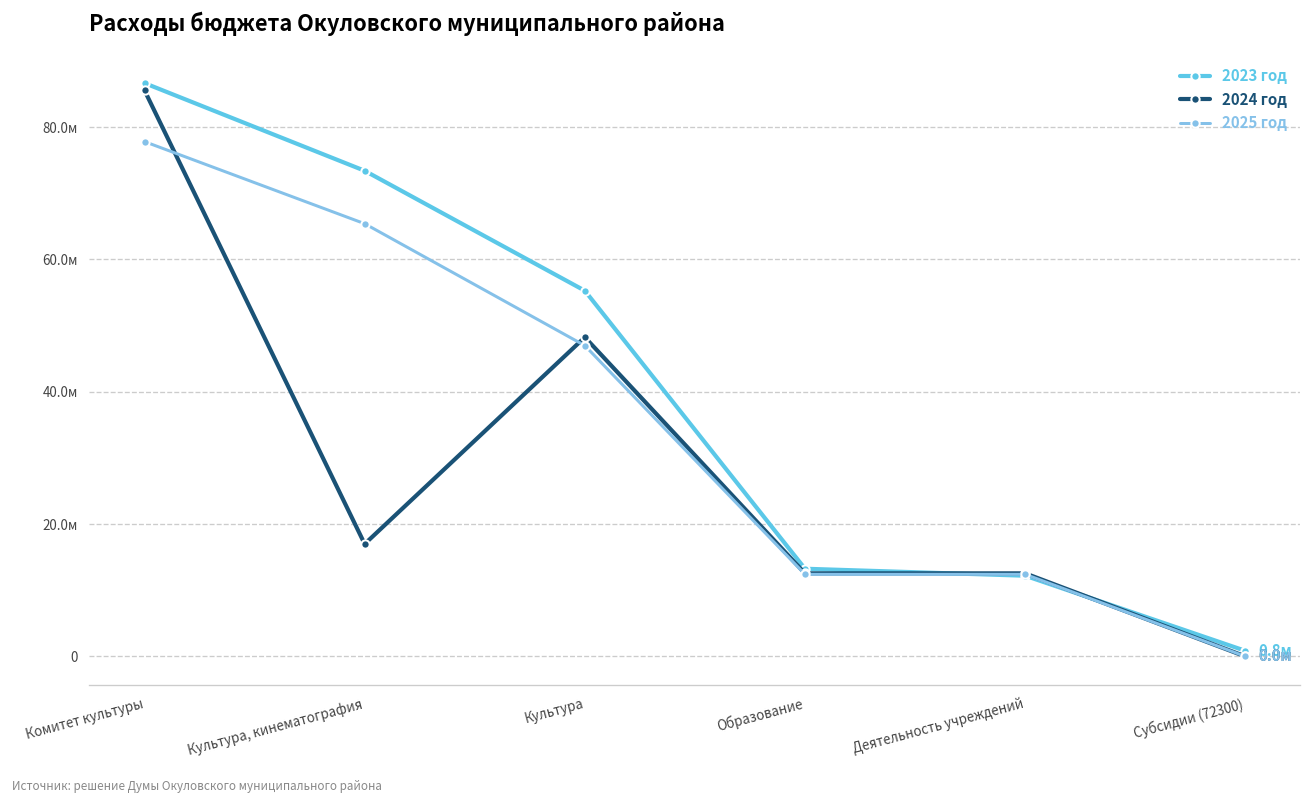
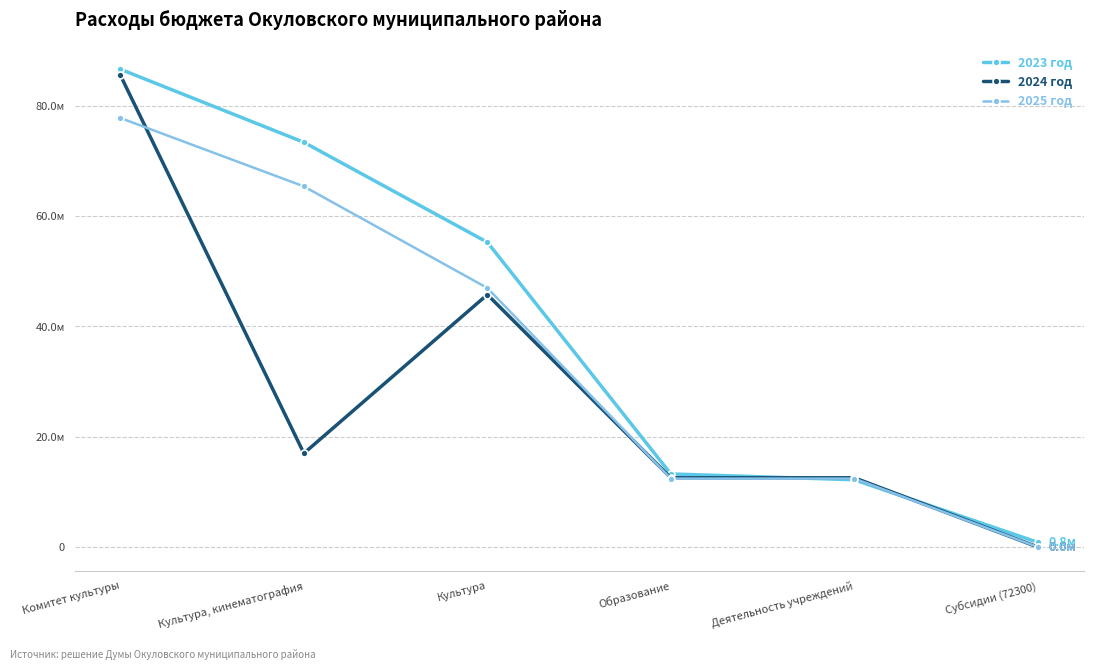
2024 год, Культура: 48м -> 46м
